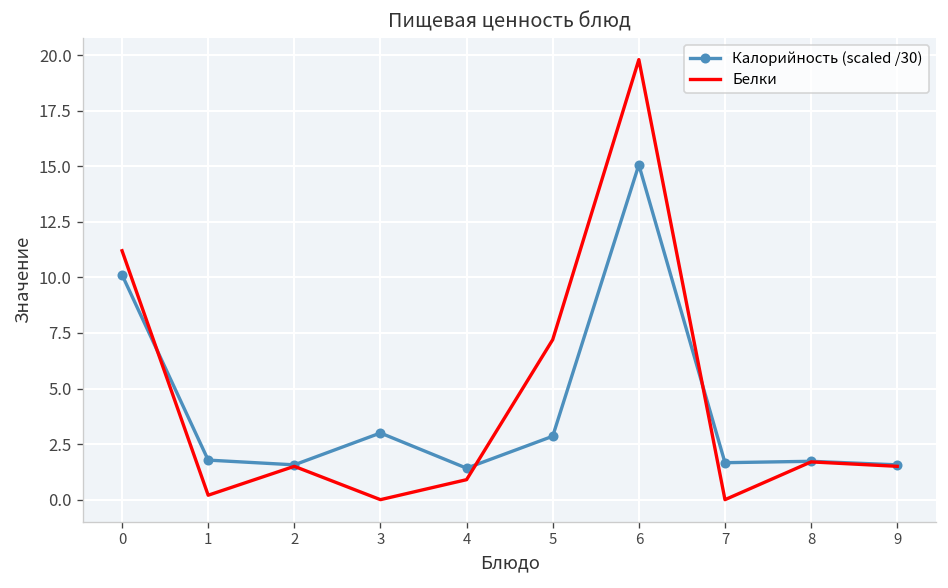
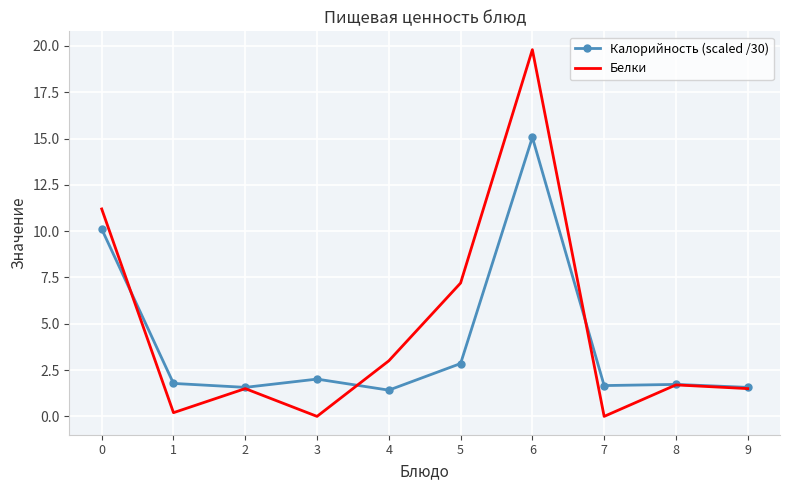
Калорийность (scaled /30), 3: 3.0 -> 2.0
Белки, 4: 0.9 -> 3.0
